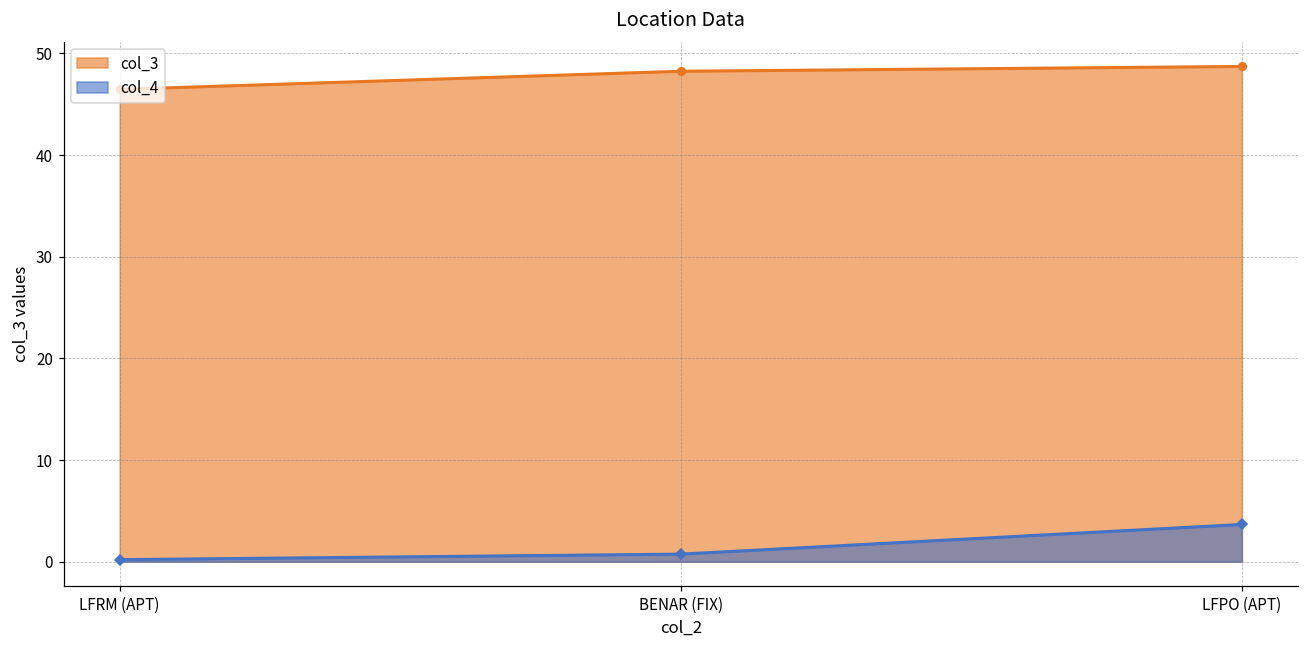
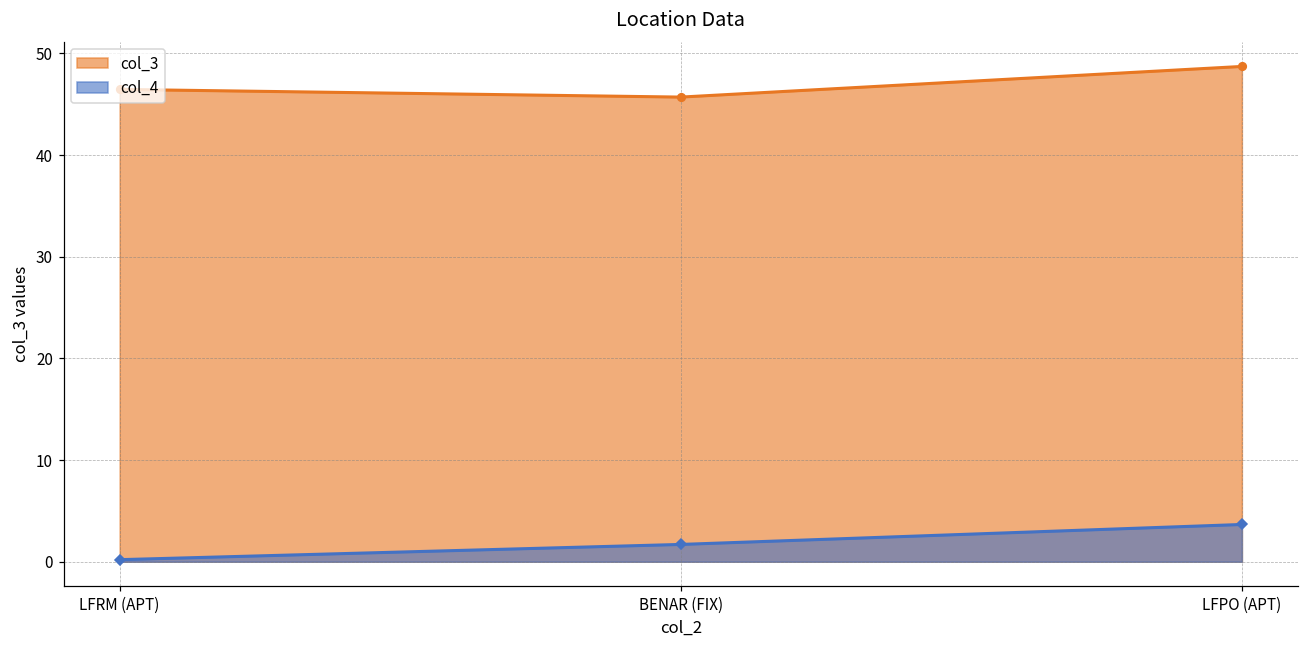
col_3, BENAR (FIX): 48 -> 46
col_4, BENAR (FIX): 1 -> 2
